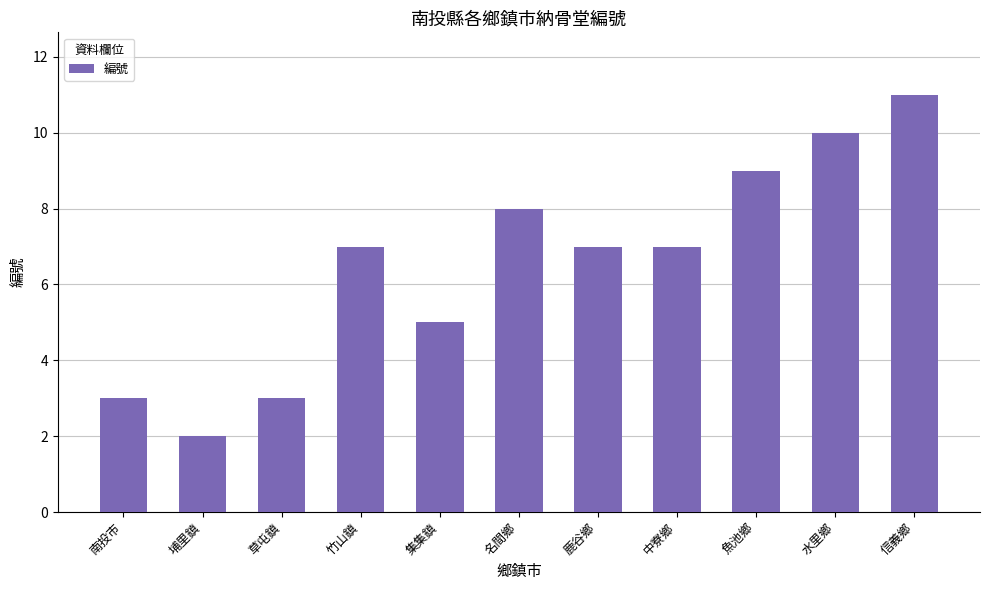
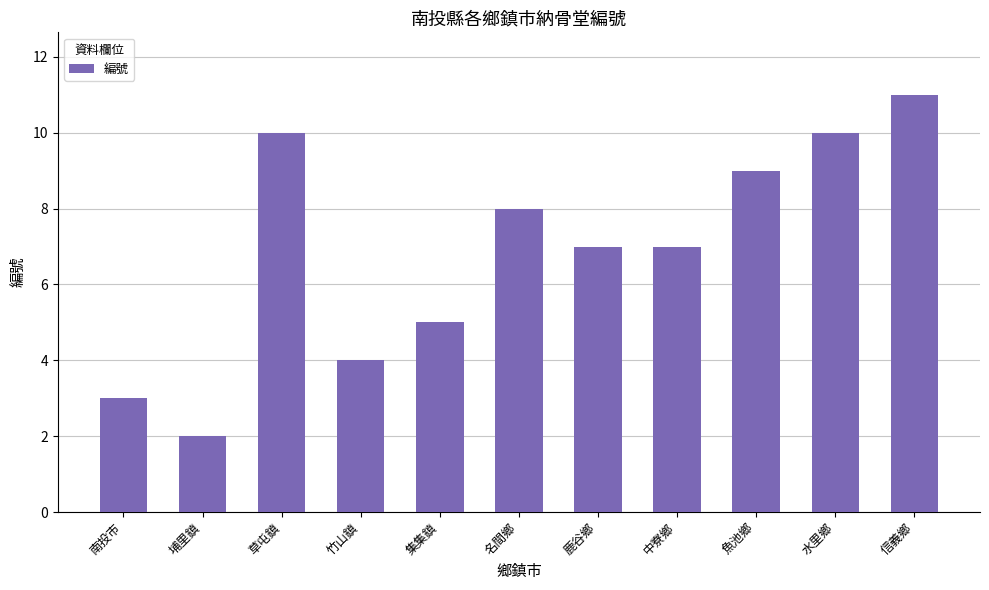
草屯鎮: 3 -> 10
竹山鎮: 7 -> 4
